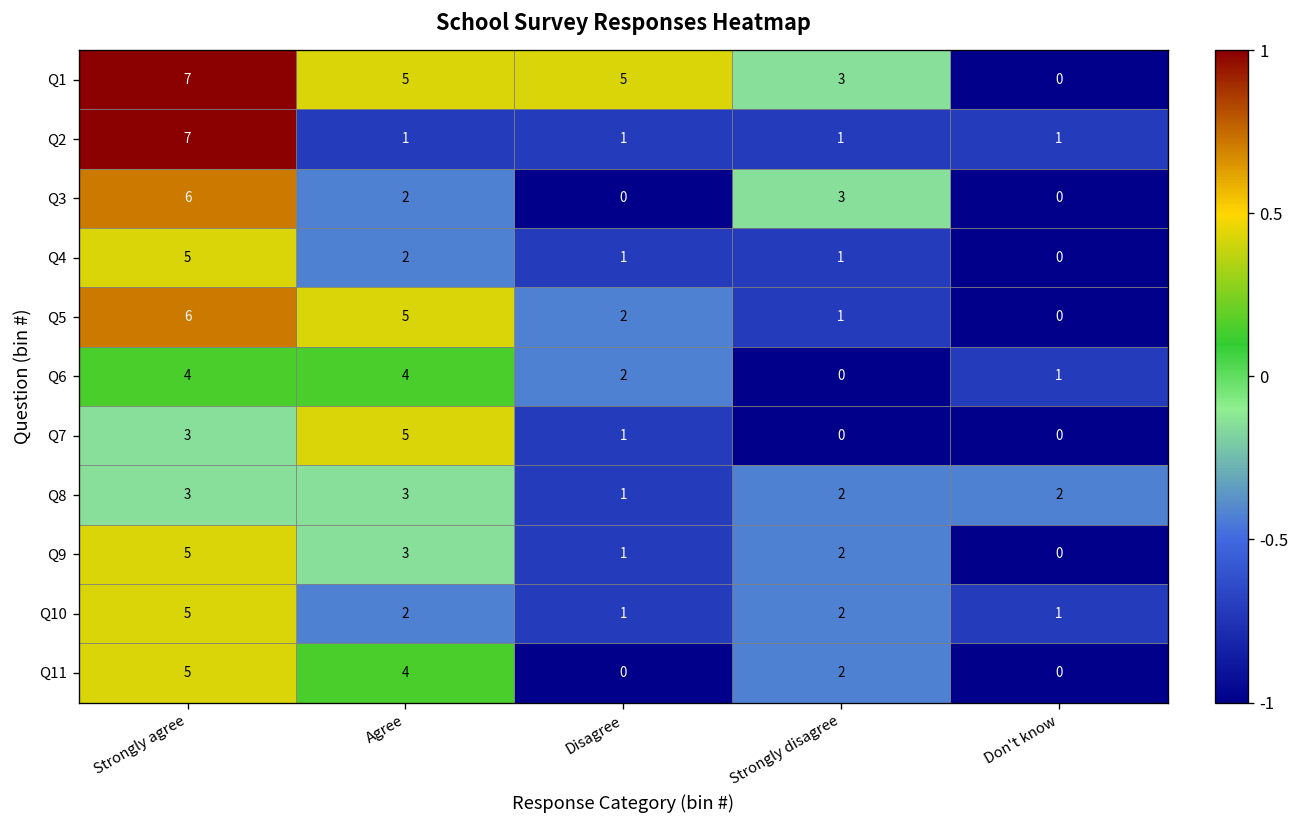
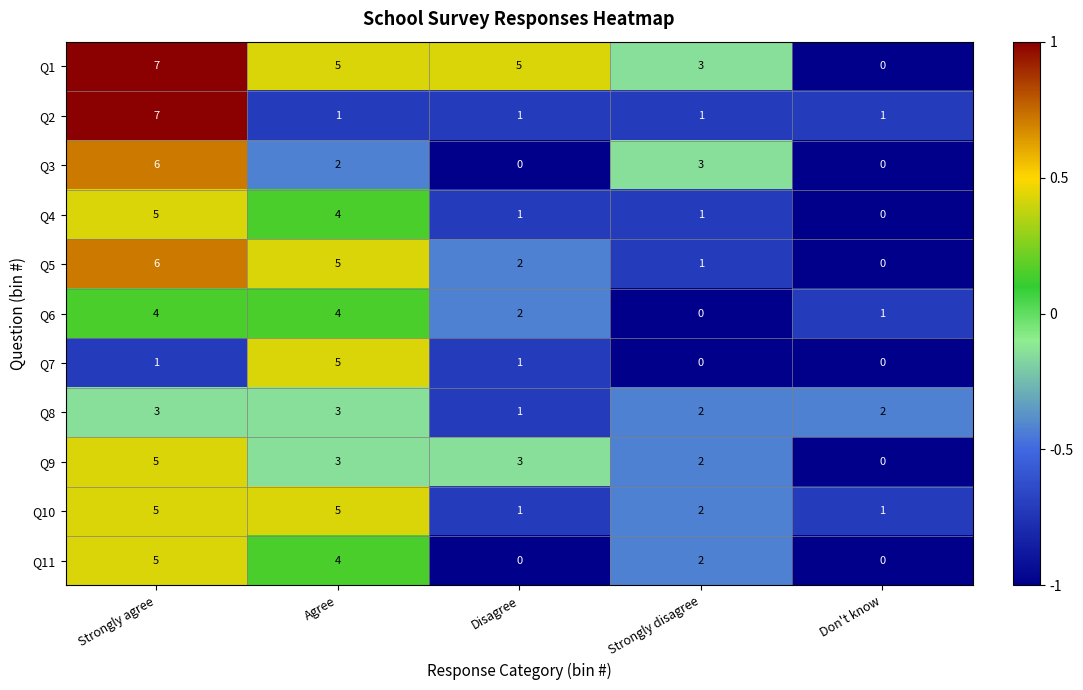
Q4, Agree: 2 -> 4
Q7, Strongly agree: 3 -> 1
Q9, Disagree: 1 -> 3
Q10, Agree: 2 -> 5
